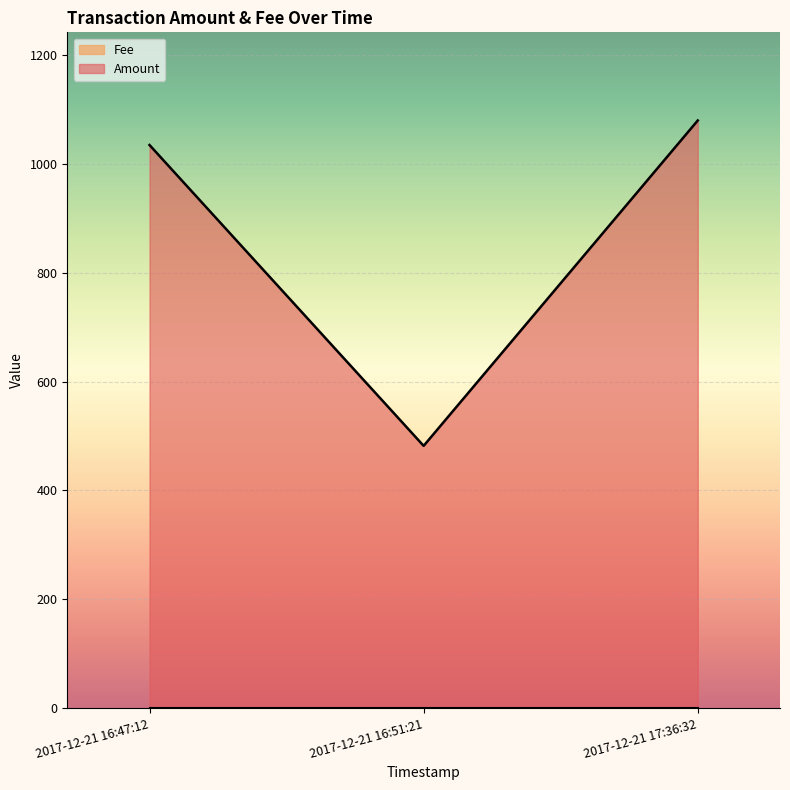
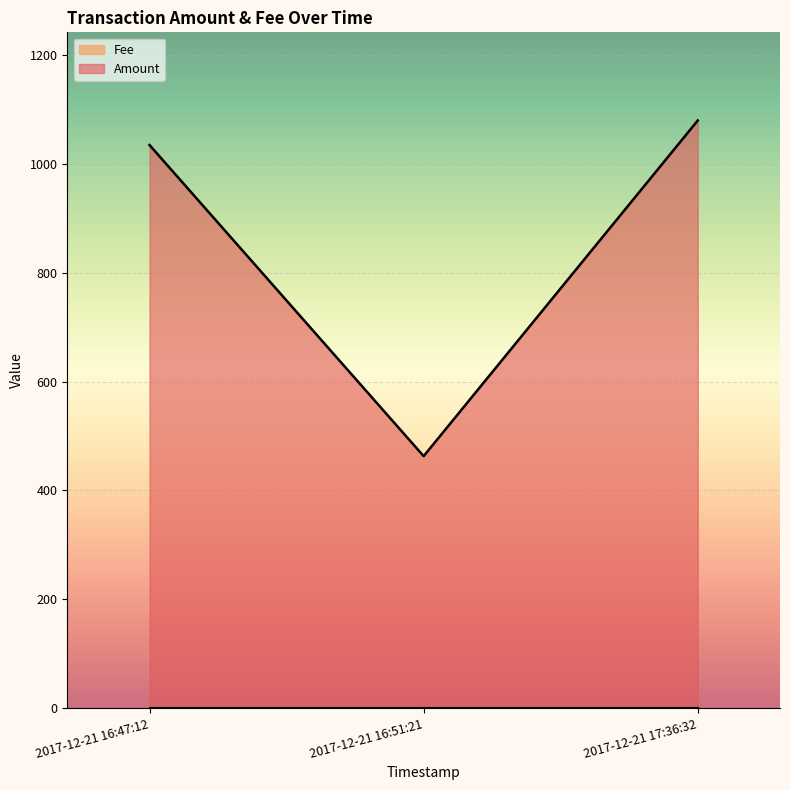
Amount, 2017-12-21 16:51:21: 480 -> 460
